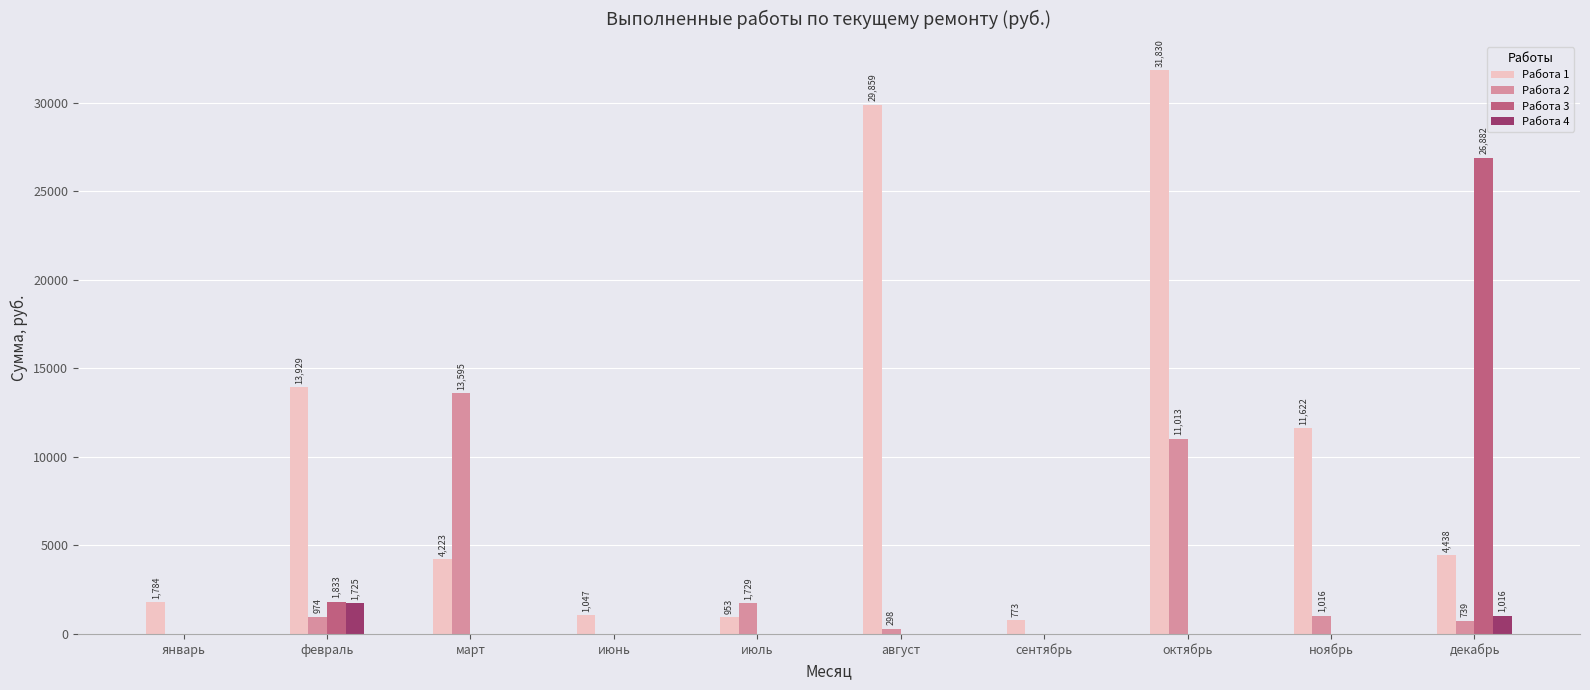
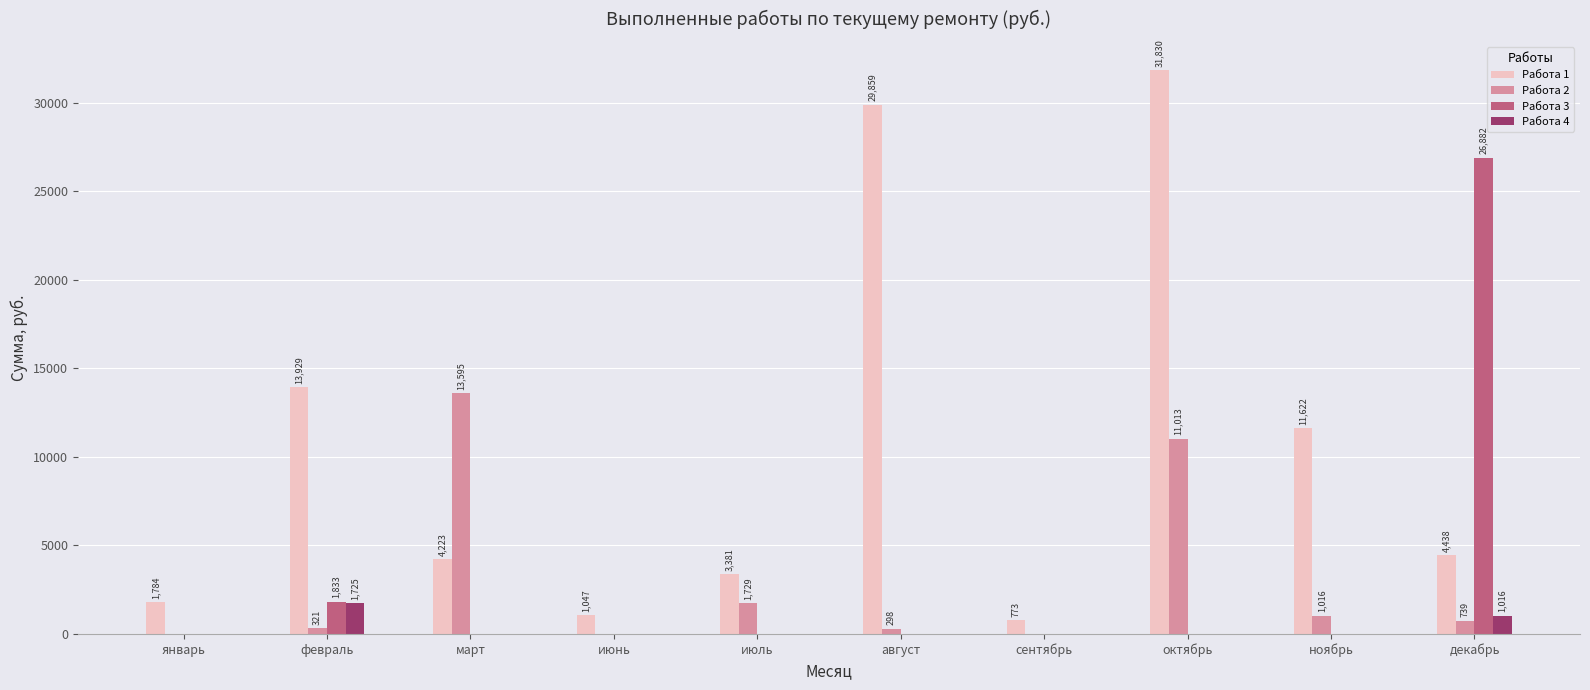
Работа 2, февраль: 974 -> 321
Работа 1, июль: 953 -> 3,381
